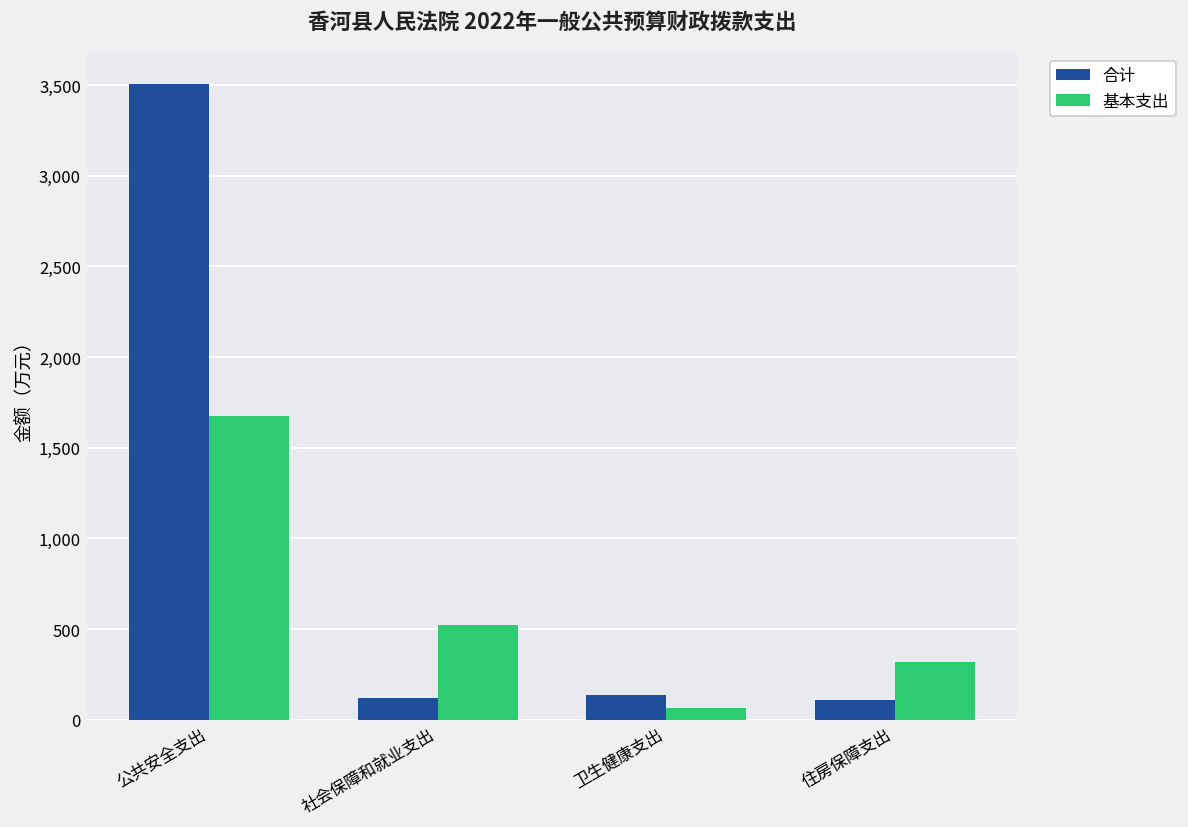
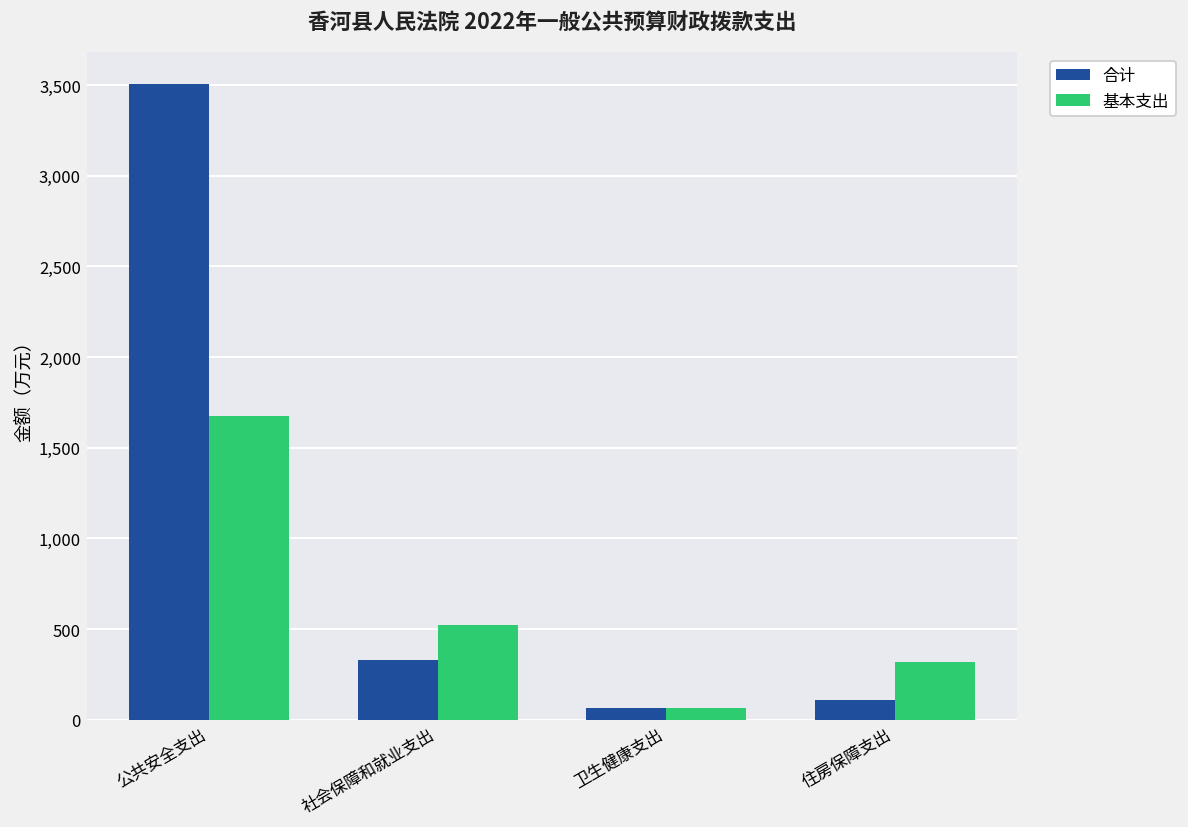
合计, 社会保障和就业支出: 120 -> 330
合计, 卫生健康支出: 140 -> 70
